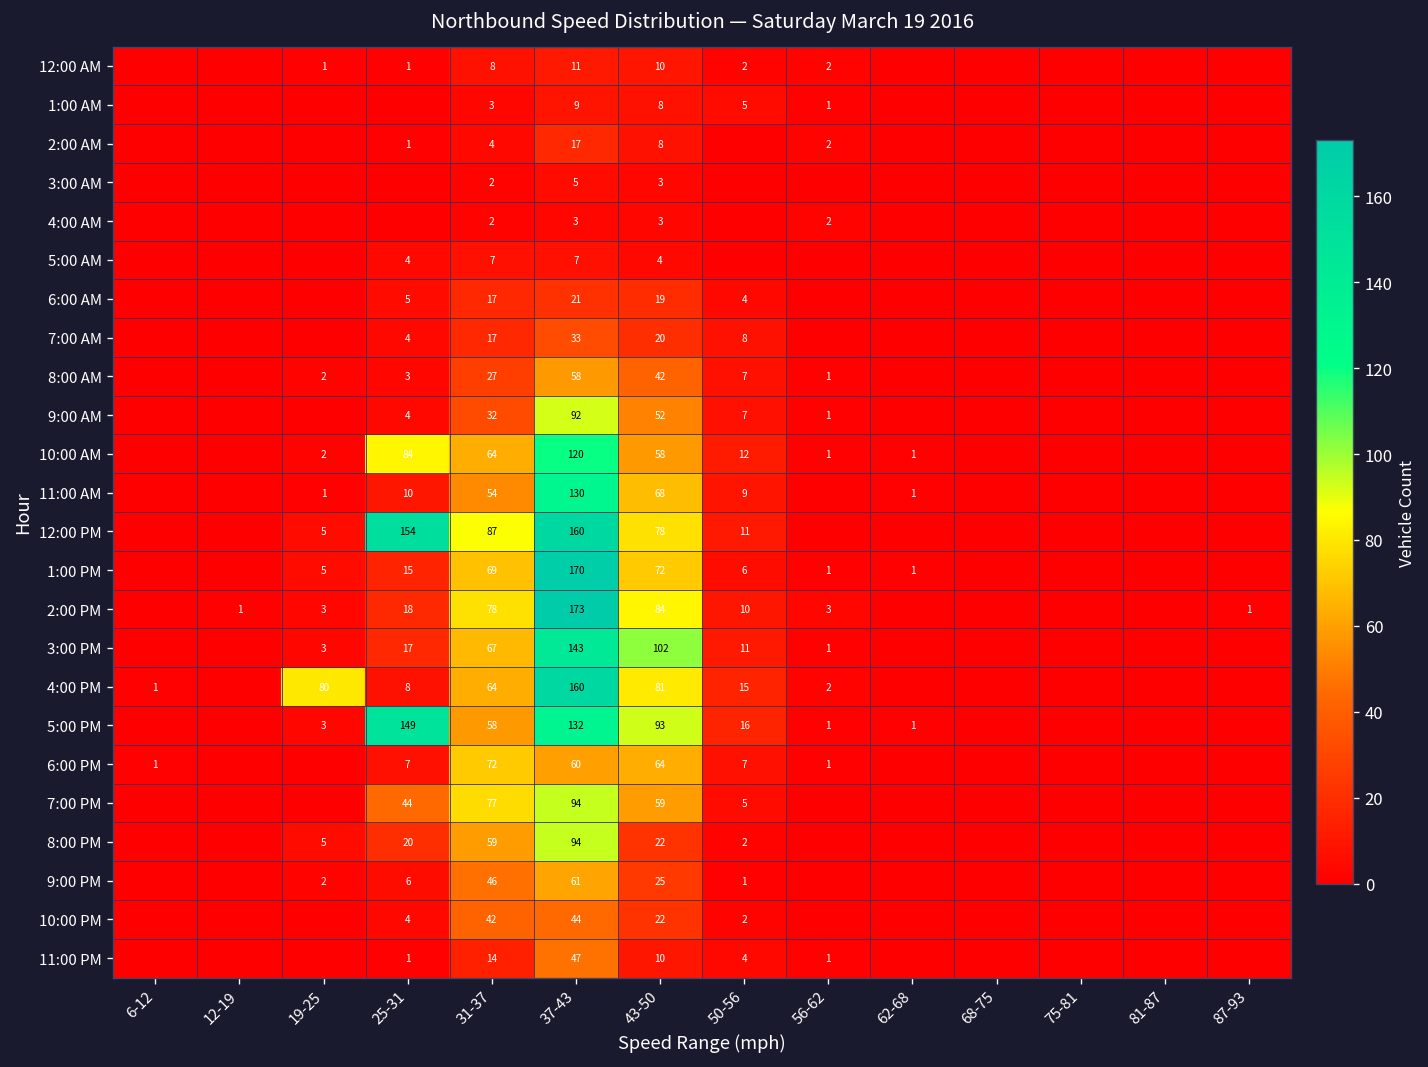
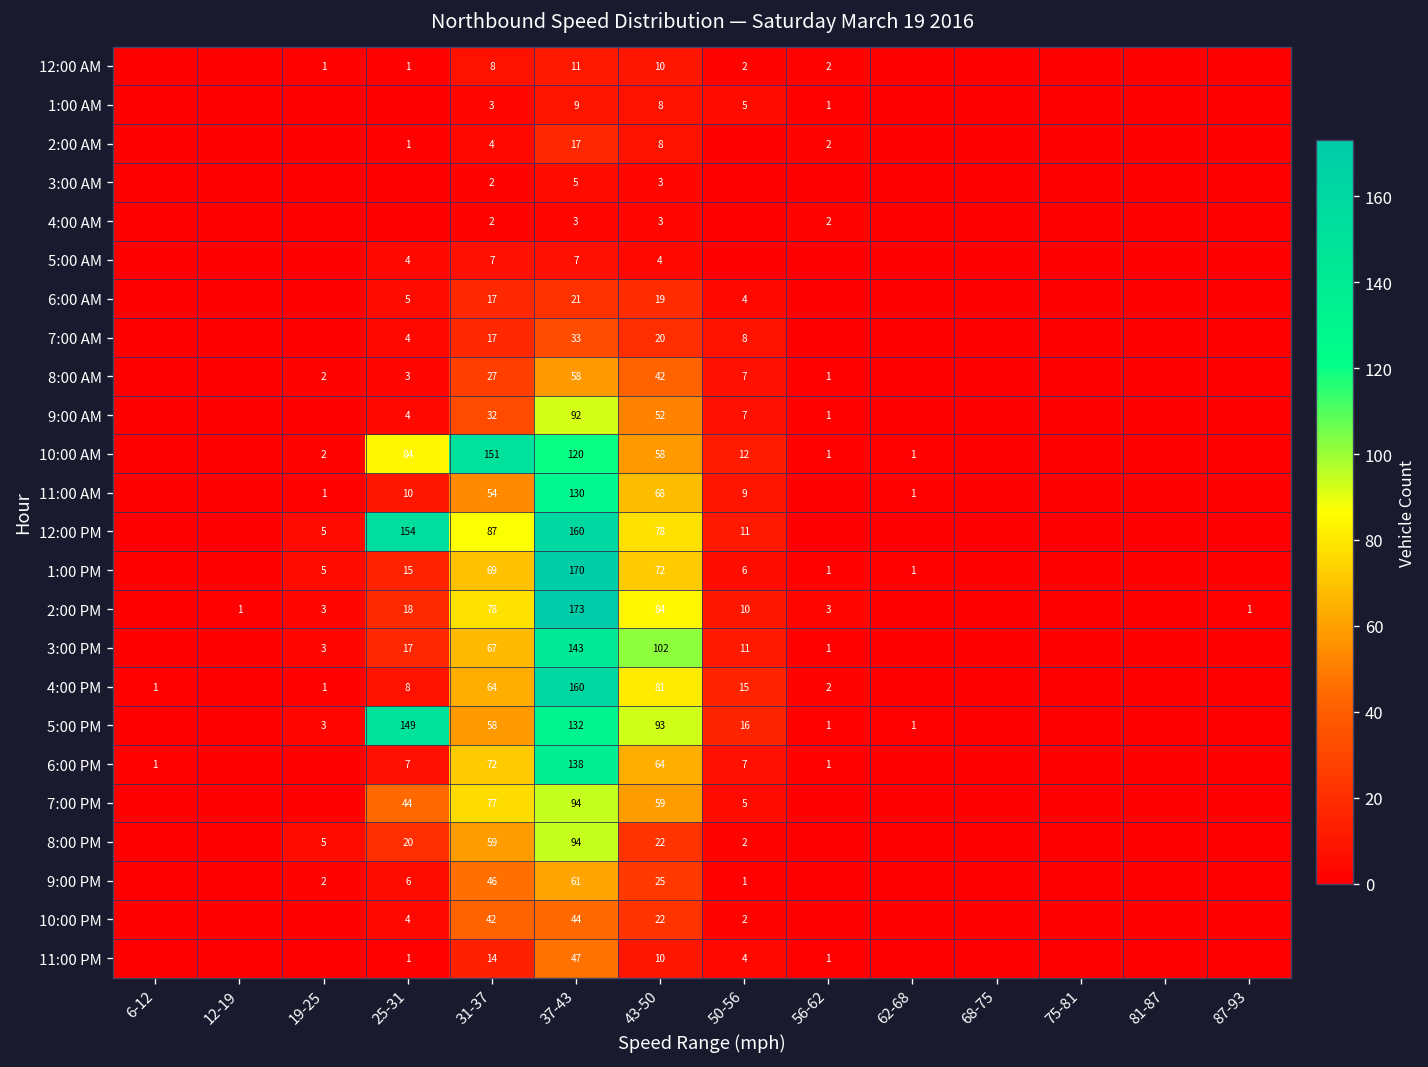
10:00 AM, 31-37: 64 -> 151
4:00 PM, 19-25: 80 -> 1
6:00 PM, 37-43: 60 -> 138
